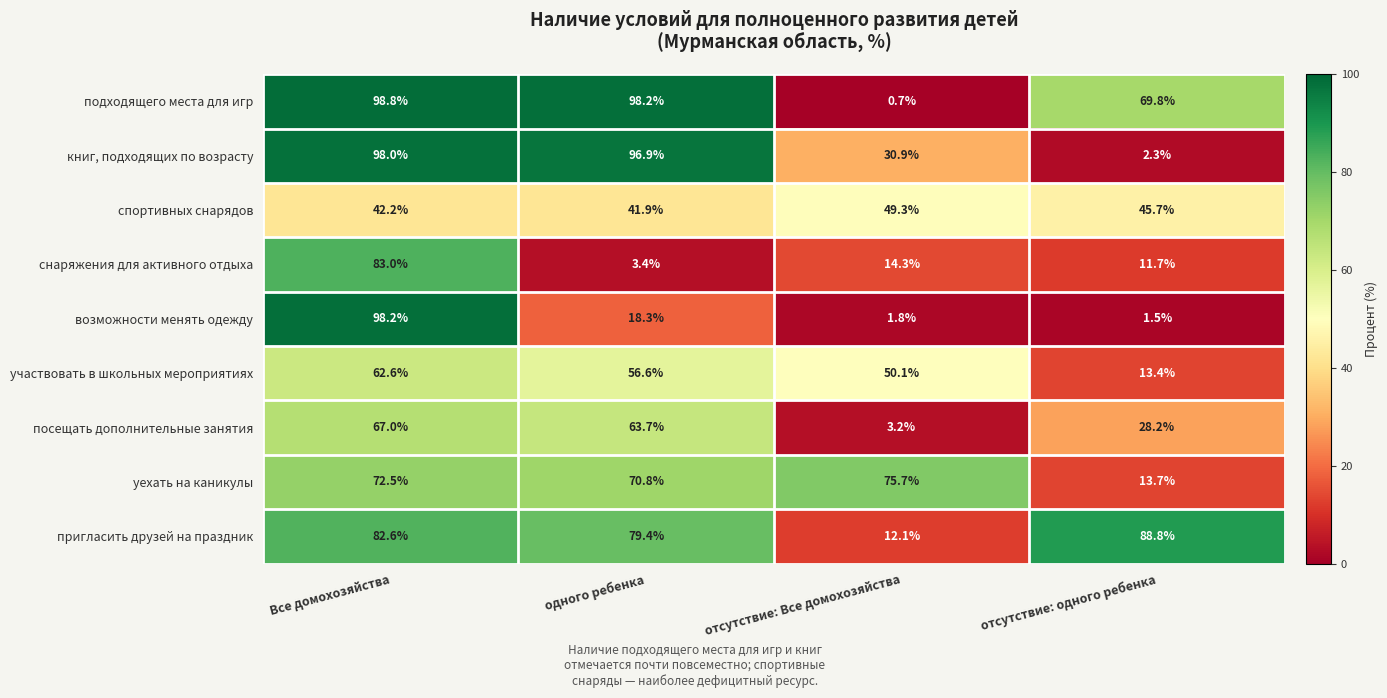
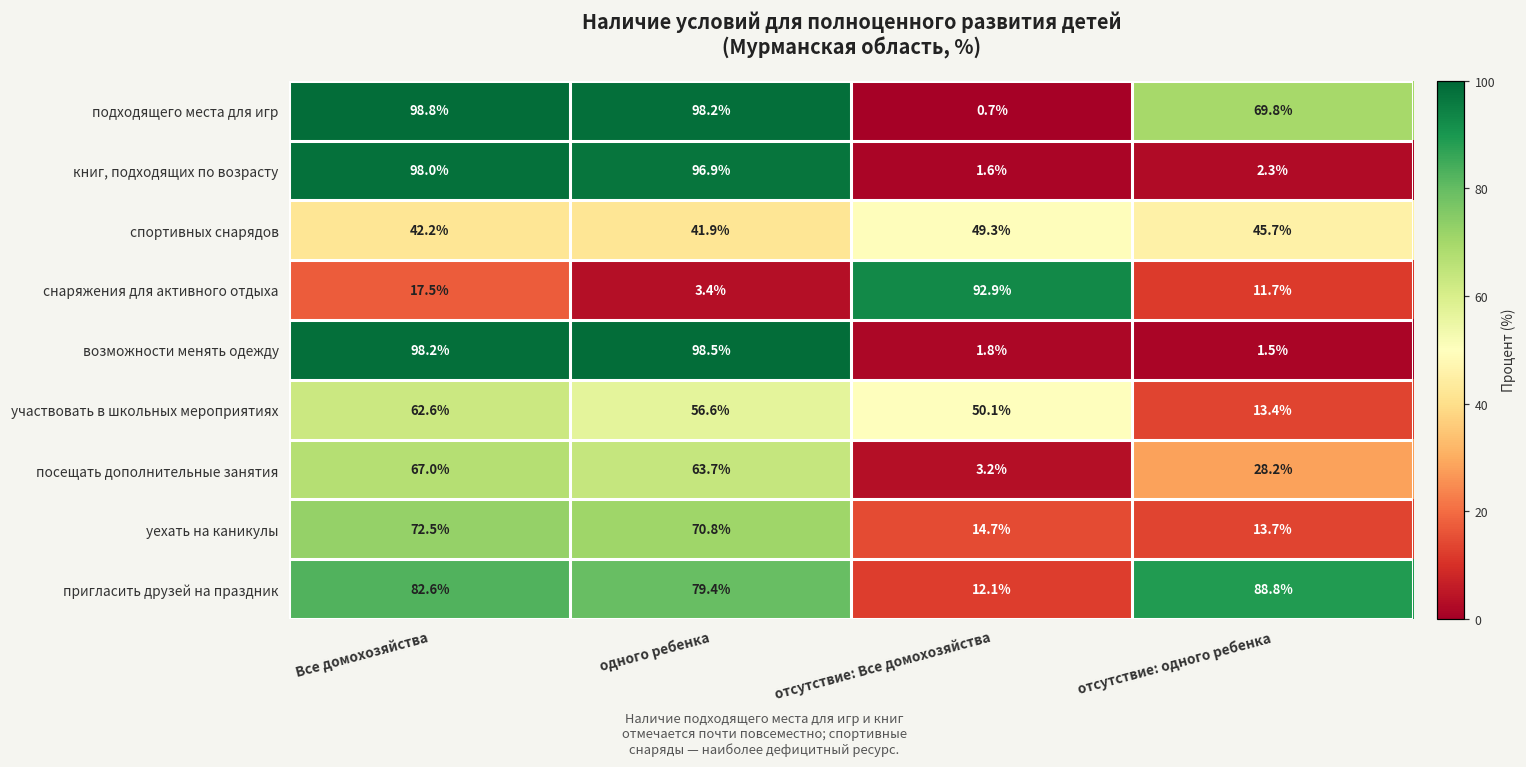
книг, подходящих по возрасту, отсутствие: Все домохозяйства: 30.9% -> 1.6%
снаряжения для активного отдыха, Все домохозяйства: 83.0% -> 17.5%
снаряжения для активного отдыха, отсутствие: Все домохозяйства: 14.3% -> 92.9%
возможности менять одежду, одного ребенка: 18.3% -> 98.5%
уехать на каникулы, отсутствие: Все домохозяйства: 75.7% -> 14.7%
